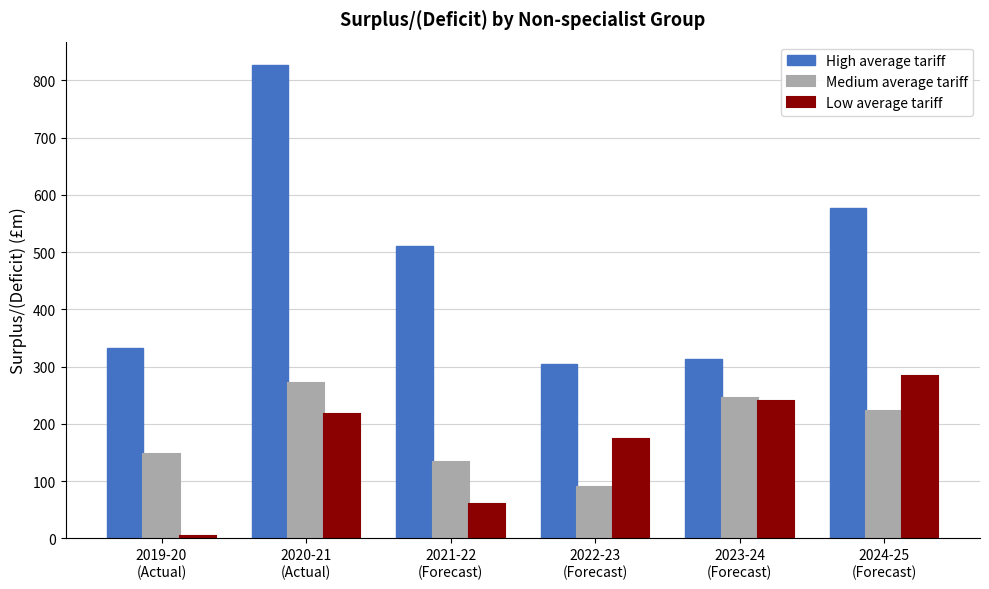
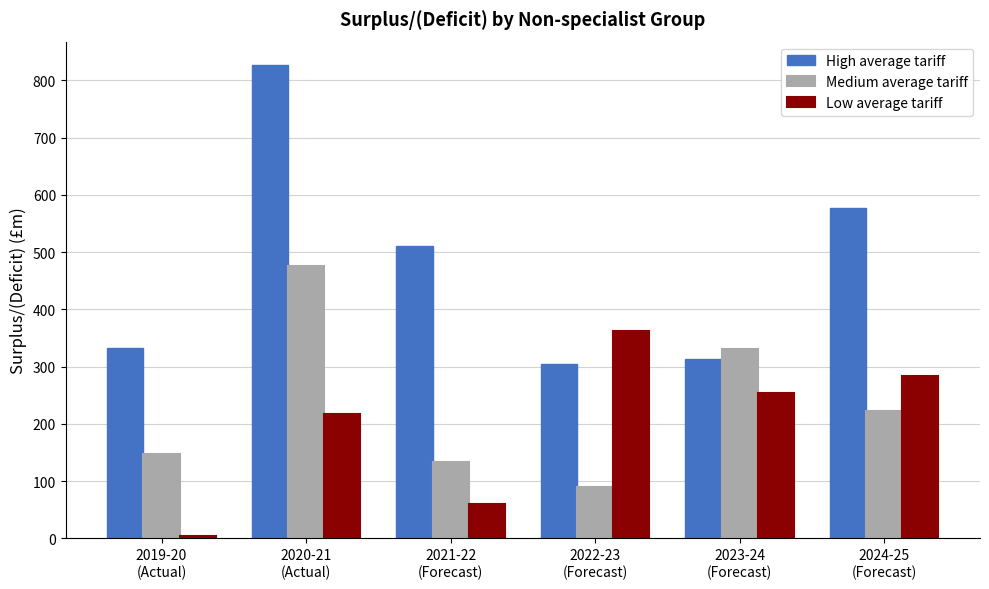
Medium average tariff, 2020-21 (Actual): 270 -> 480
Low average tariff, 2022-23 (Forecast): 170 -> 360
Medium average tariff, 2023-24 (Forecast): 250 -> 330
Low average tariff, 2023-24 (Forecast): 240 -> 250
